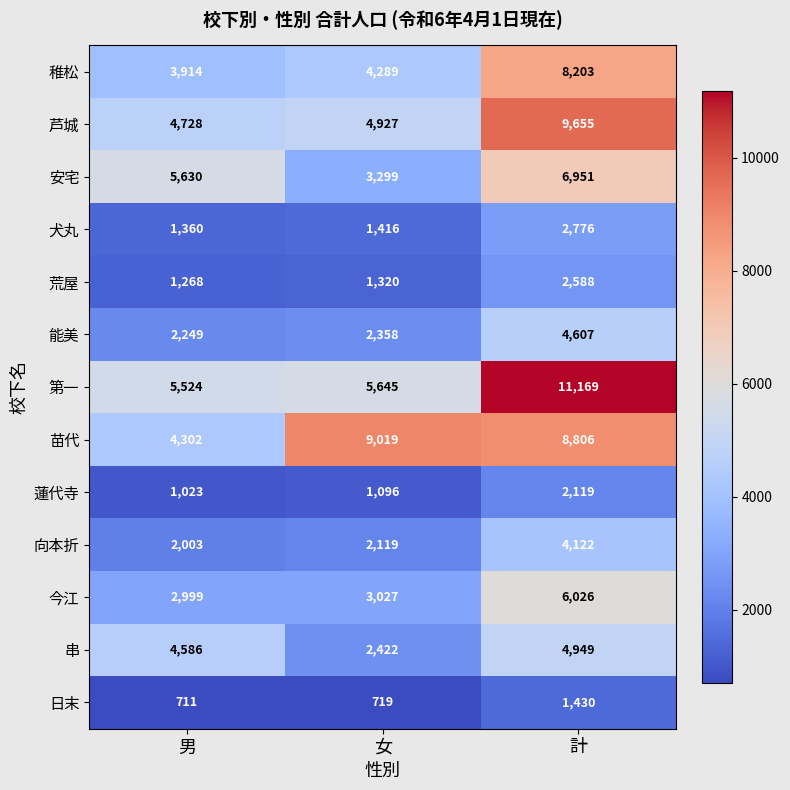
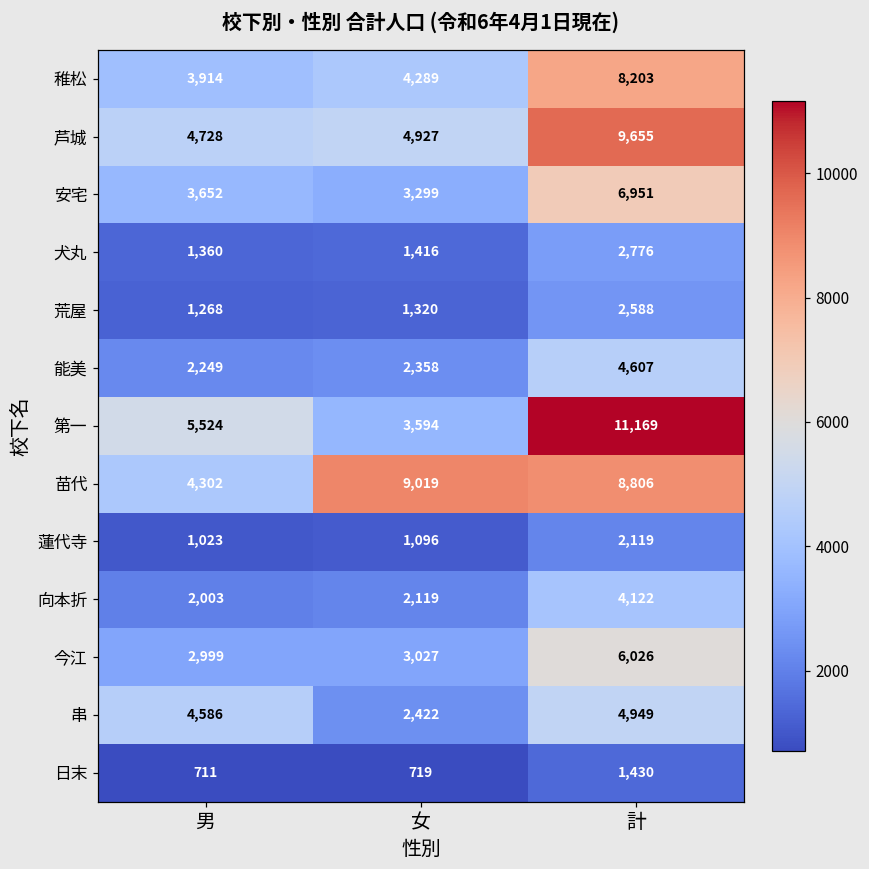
安宅, 男: 5,630 -> 3,652
第一, 女: 5,645 -> 3,594
